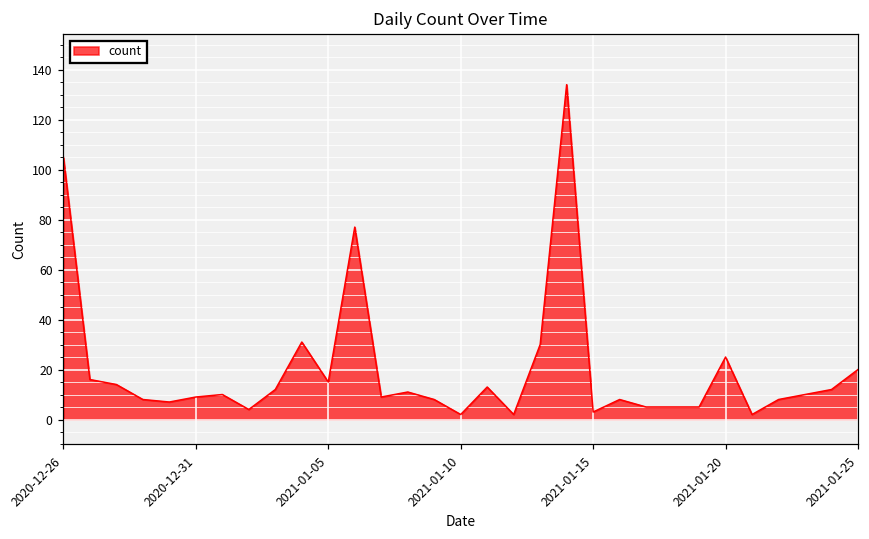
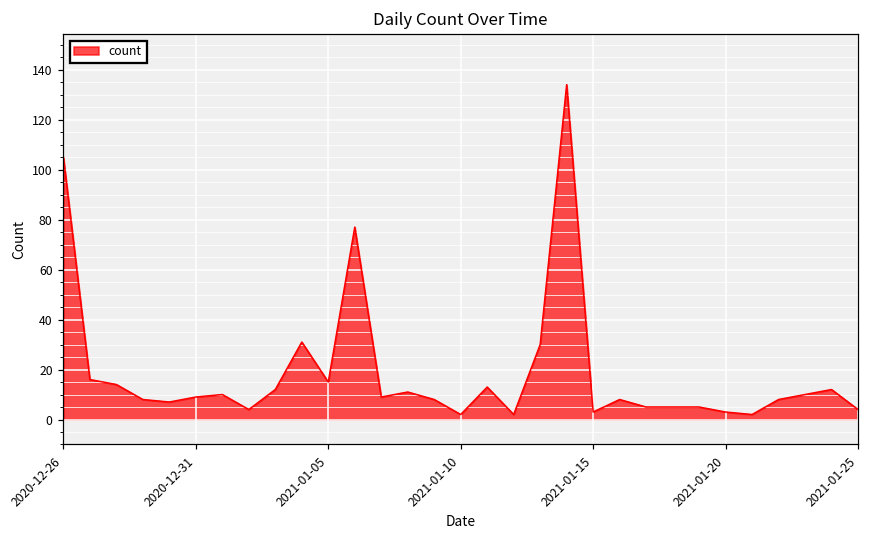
2021-01-20: 25 -> 3
2021-01-25: 20 -> 4
